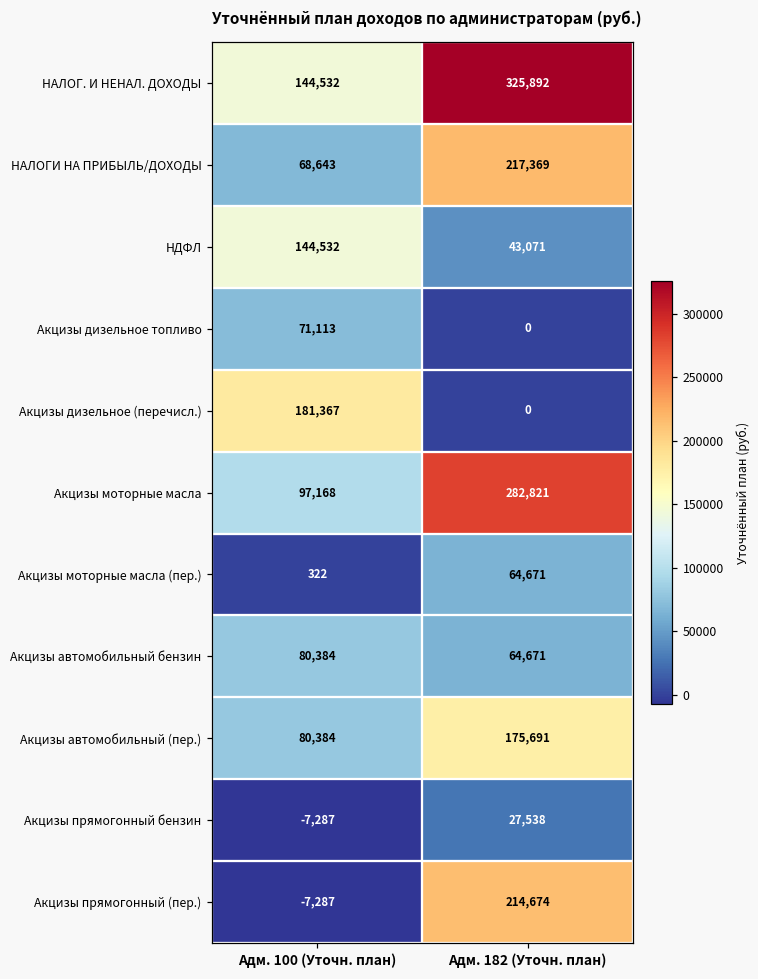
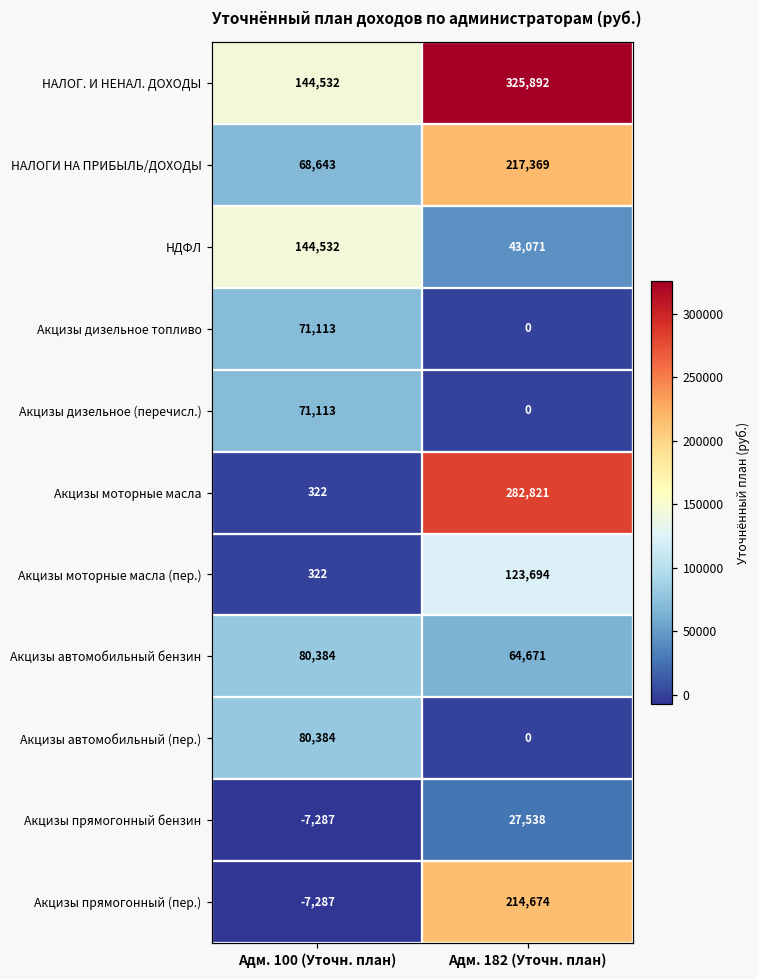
Акцизы дизельное (перечисл.), Адм. 100 (Уточн. план): 181,367 -> 71,113
Акцизы моторные масла, Адм. 100 (Уточн. план): 97,168 -> 322
Акцизы моторные масла (пер.), Адм. 182 (Уточн. план): 64,671 -> 123,694
Акцизы автомобильный (пер.), Адм. 182 (Уточн. план): 175,691 -> 0
